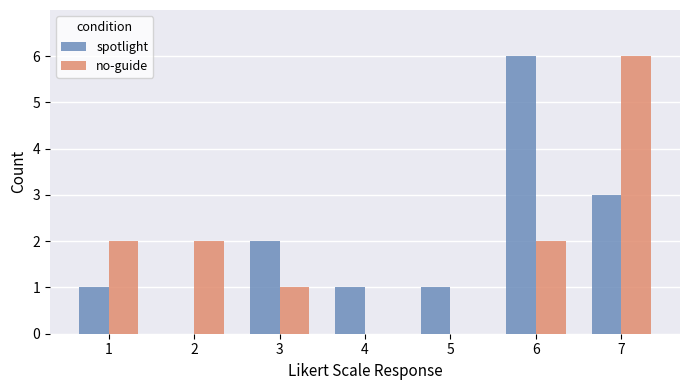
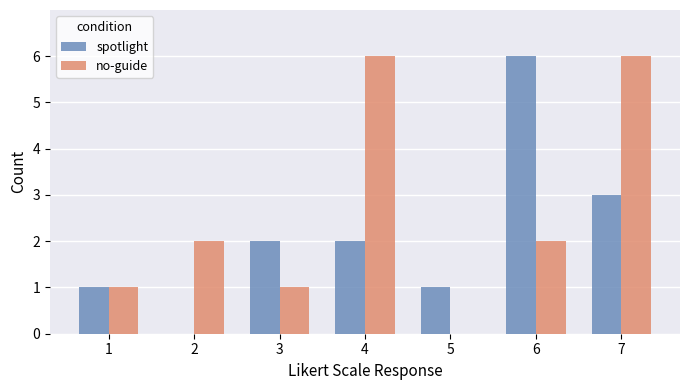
no-guide, 1: 2 -> 1
spotlight, 4: 1 -> 2
no-guide, 4: 0 -> 6
